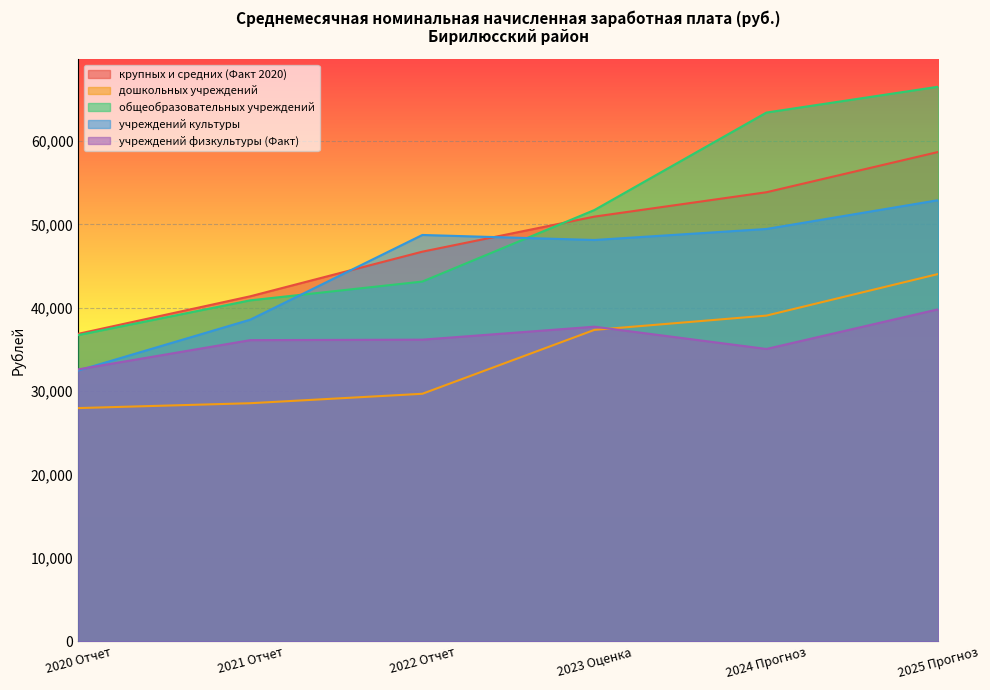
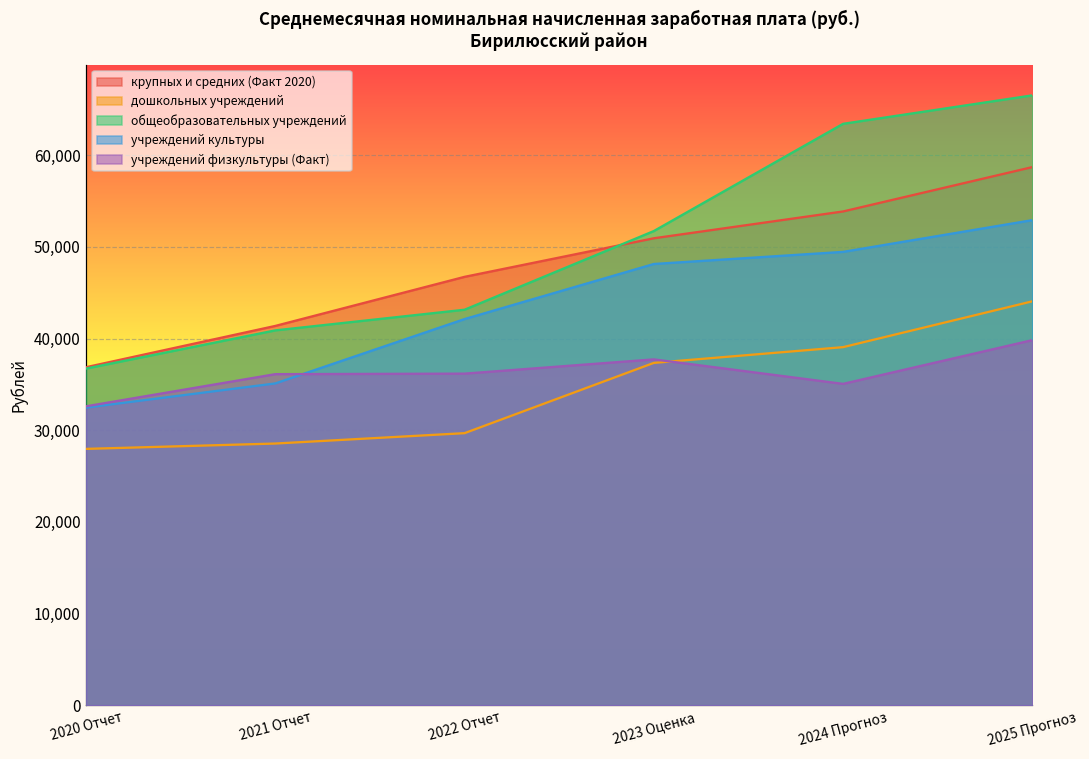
учреждений культуры, 2021 Отчет: 39,000 -> 35,000
учреждений культуры, 2022 Отчет: 49,000 -> 42,000
